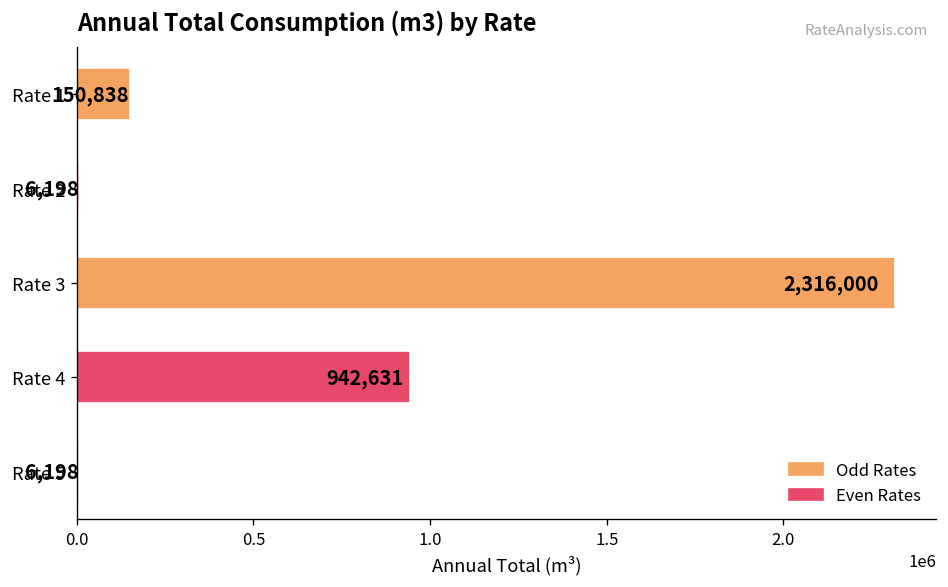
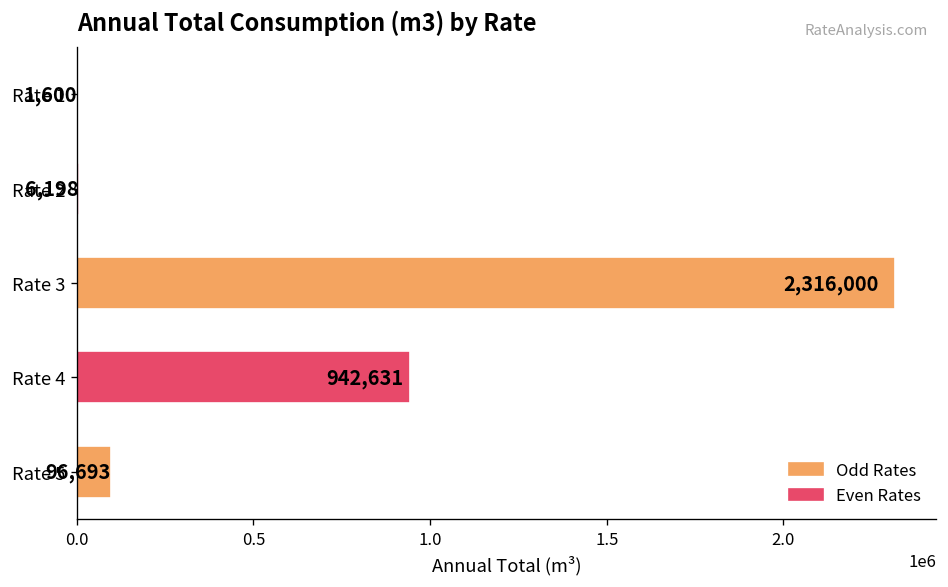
Rate 1: 150,838 -> 1,600
Rate 5: 6,198 -> 96,693
